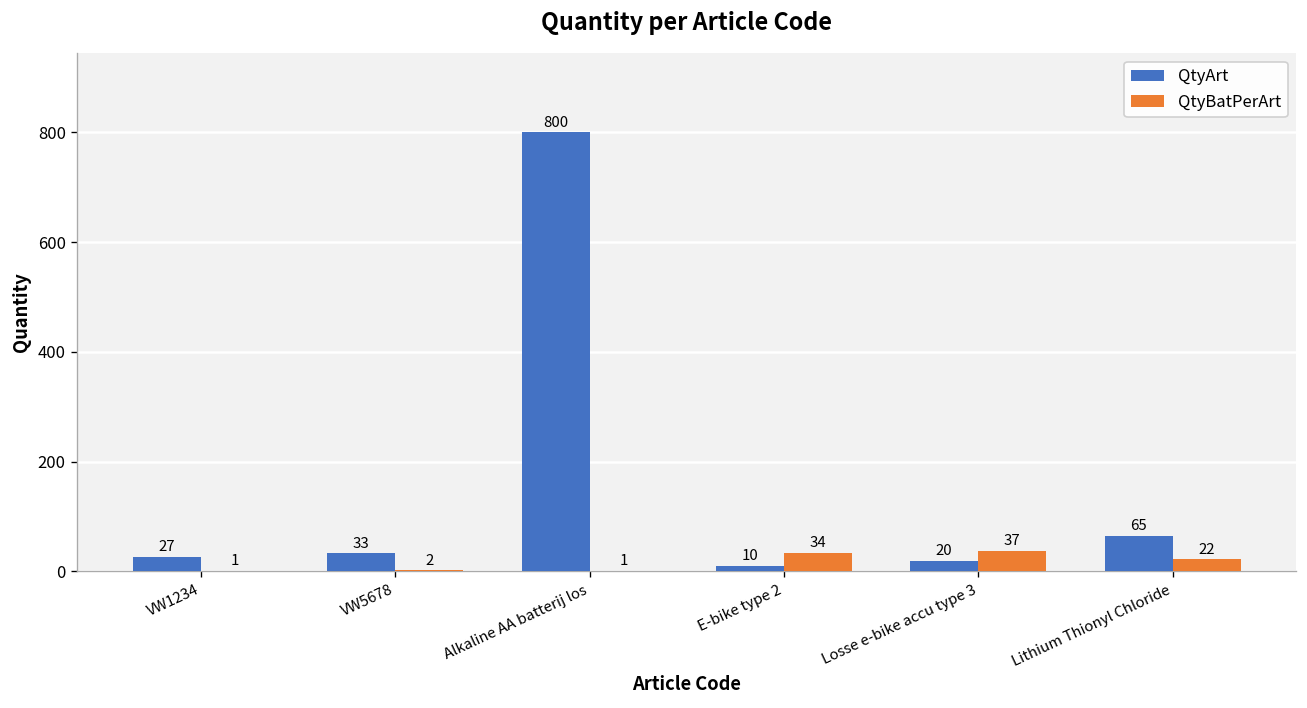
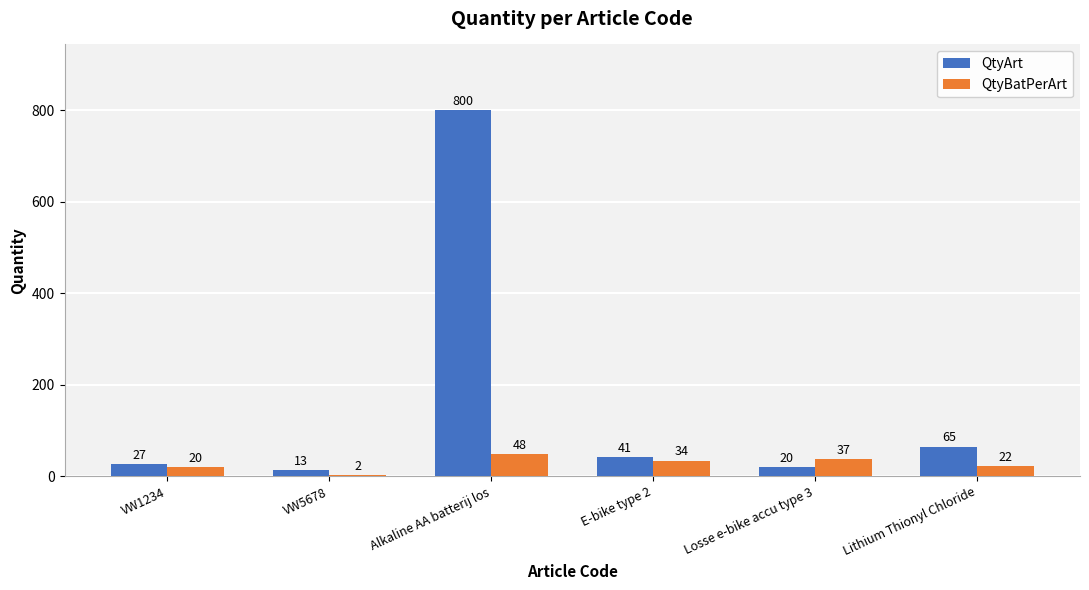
QtyBatPerArt, VW1234: 1 -> 20
QtyArt, VW5678: 33 -> 13
QtyBatPerArt, Alkaline AA batterij los: 1 -> 48
QtyArt, E-bike type 2: 10 -> 41
